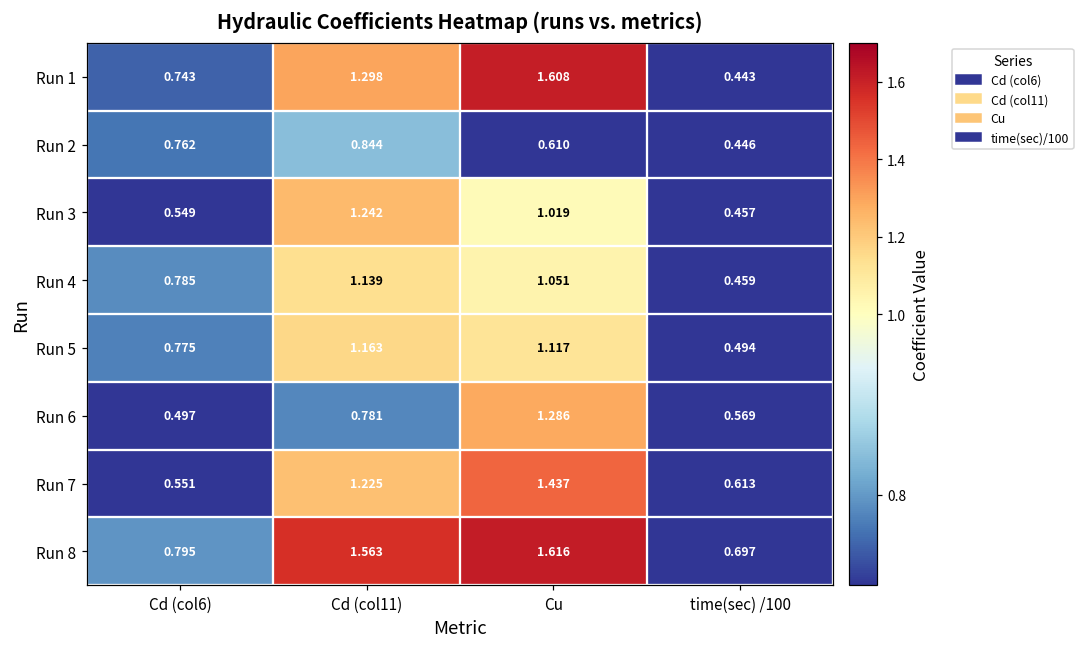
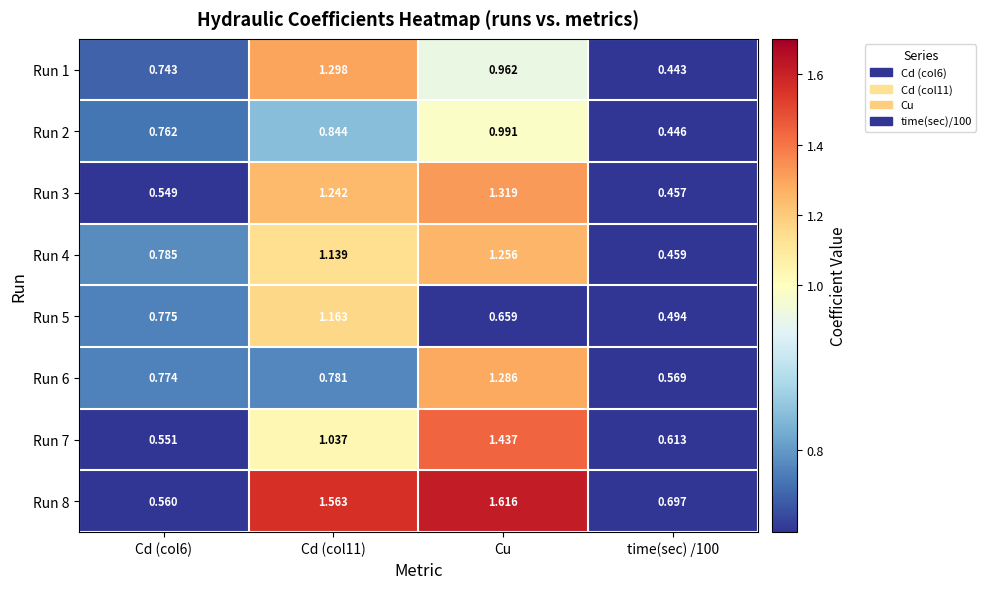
Run 1, Cu: 1.608 -> 0.962
Run 2, Cu: 0.610 -> 0.991
Run 3, Cu: 1.019 -> 1.319
Run 4, Cu: 1.051 -> 1.256
Run 5, Cu: 1.117 -> 0.659
Run 6, Cd (col6): 0.497 -> 0.774
Run 7, Cd (col11): 1.225 -> 1.037
Run 8, Cd (col6): 0.795 -> 0.560
